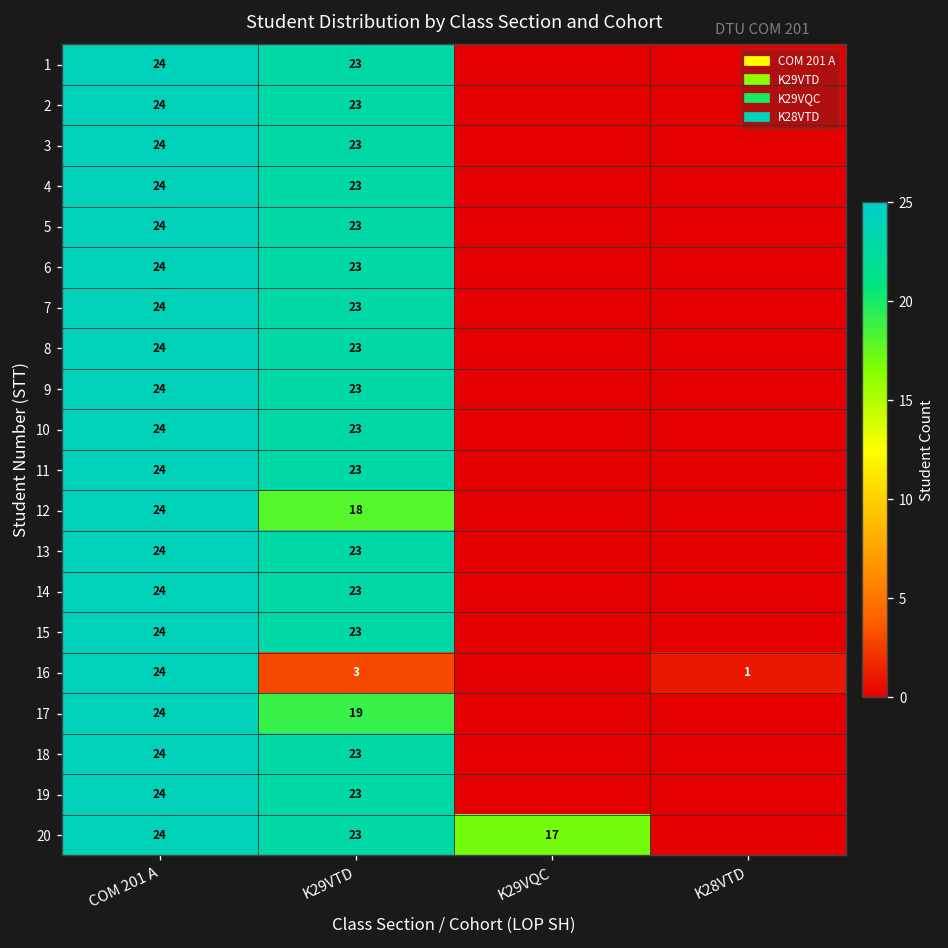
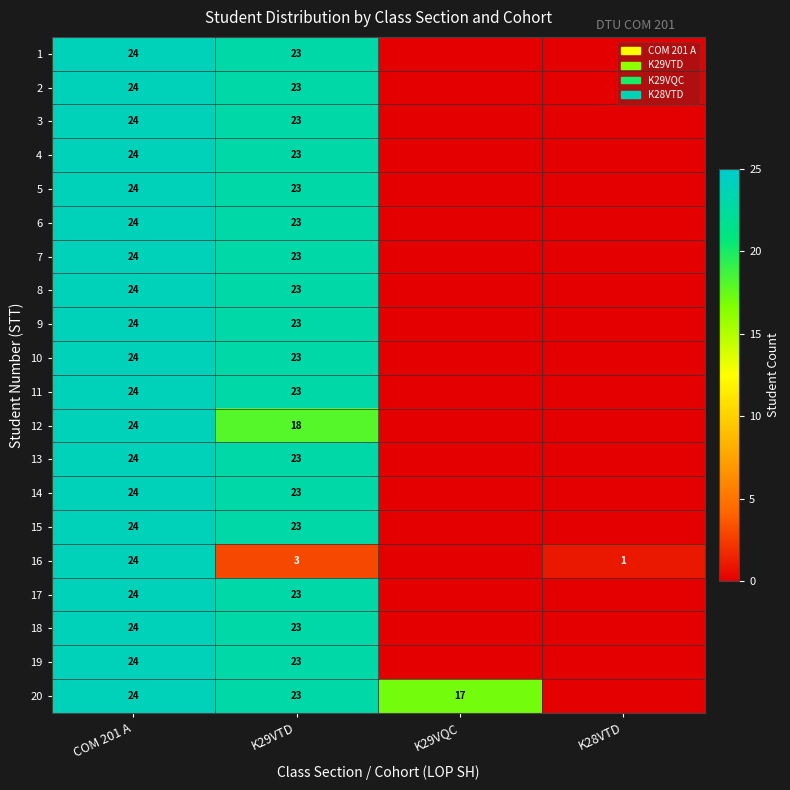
17, K29VTD: 19 -> 23
